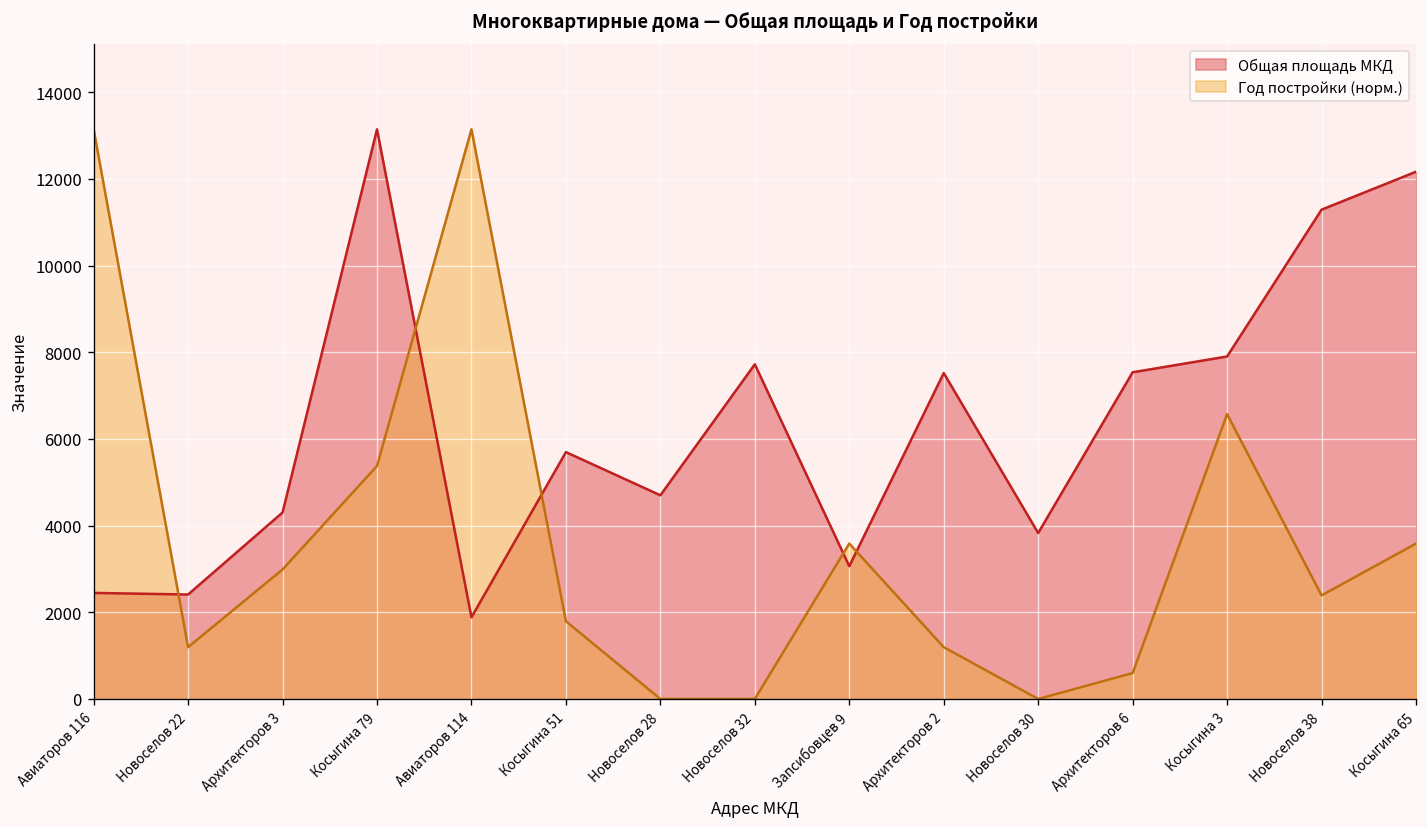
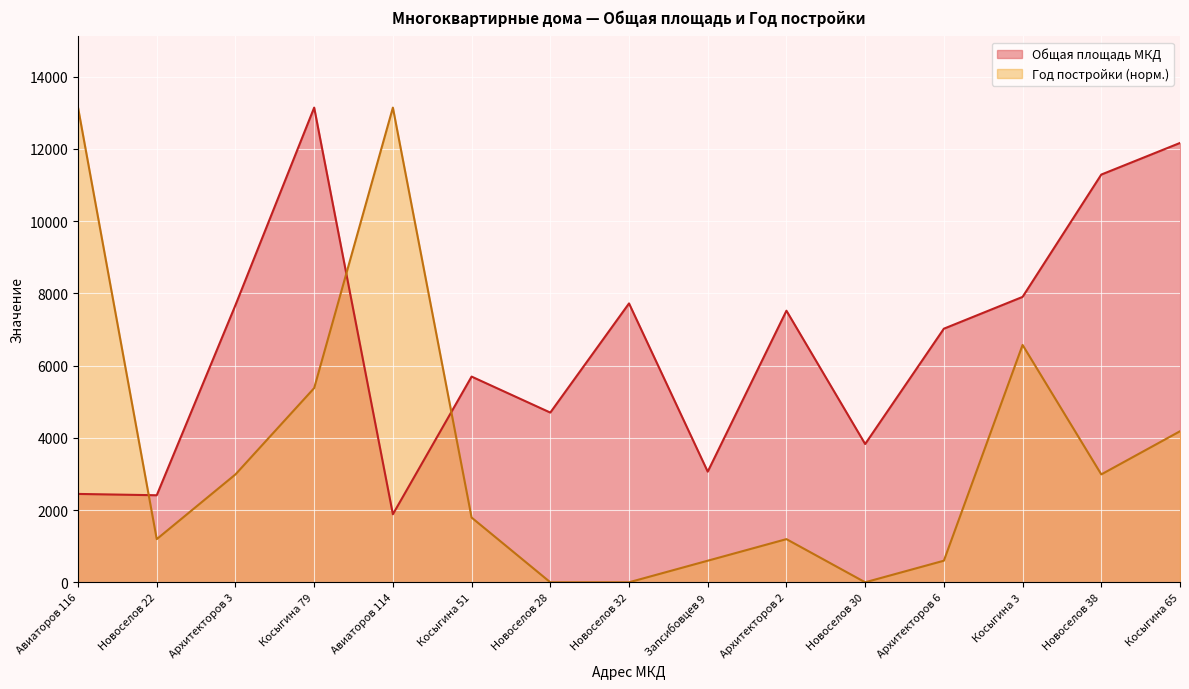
Общая площадь МКД, Архитекторов 3: 4300 -> 7700
Год постройки (норм.), Запсибовцев 9: 3600 -> 600
Общая площадь МКД, Архитекторов 6: 7500 -> 7000
Год постройки (норм.), Новоселов 38: 2400 -> 3000
Год постройки (норм.), Косыгина 65: 3600 -> 4200
